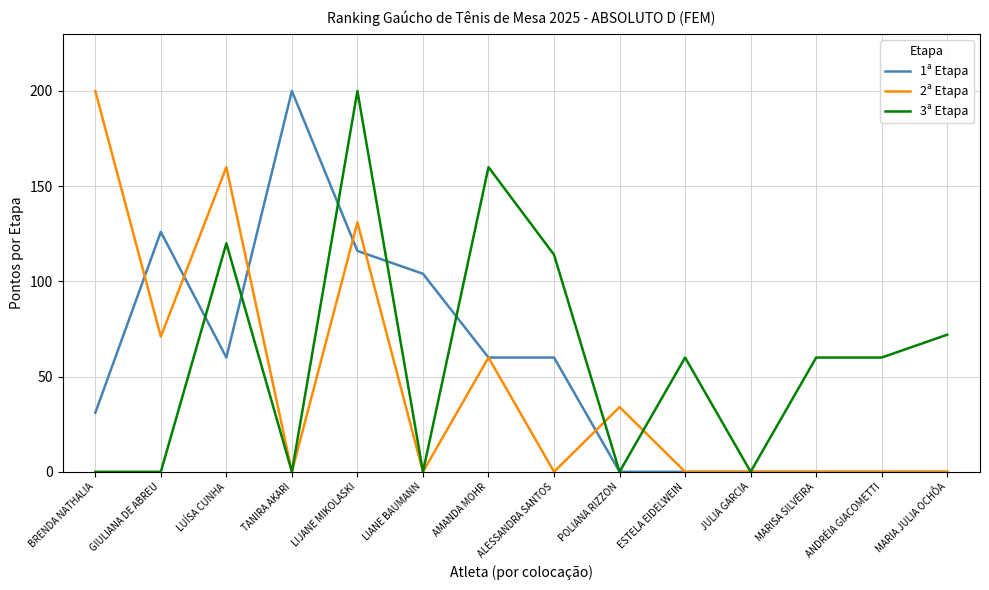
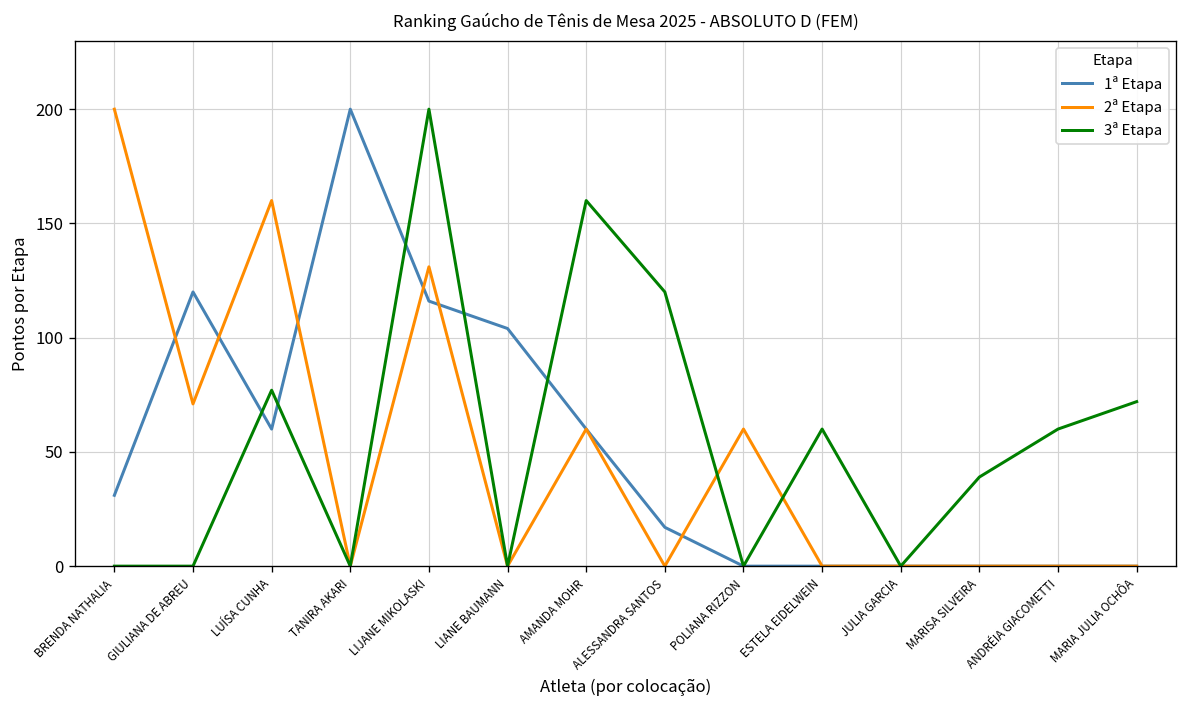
1ª Etapa, GIULIANA DE ABREU: 126 -> 120
3ª Etapa, LUÍSA CUNHA: 120 -> 77
1ª Etapa, ALESSANDRA SANTOS: 60 -> 17
3ª Etapa, ALESSANDRA SANTOS: 114 -> 120
2ª Etapa, POLIANA RIZZON: 34 -> 60
3ª Etapa, MARISA SILVEIRA: 60 -> 39
